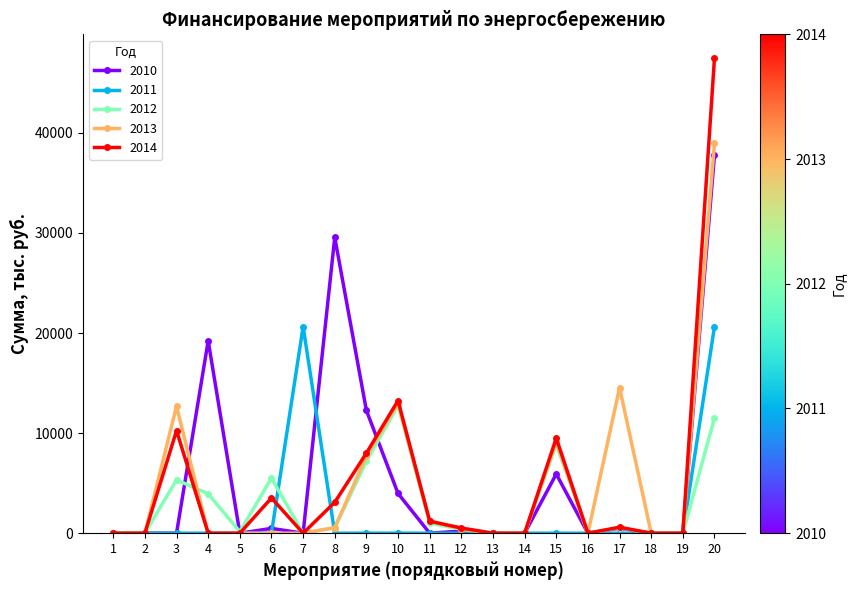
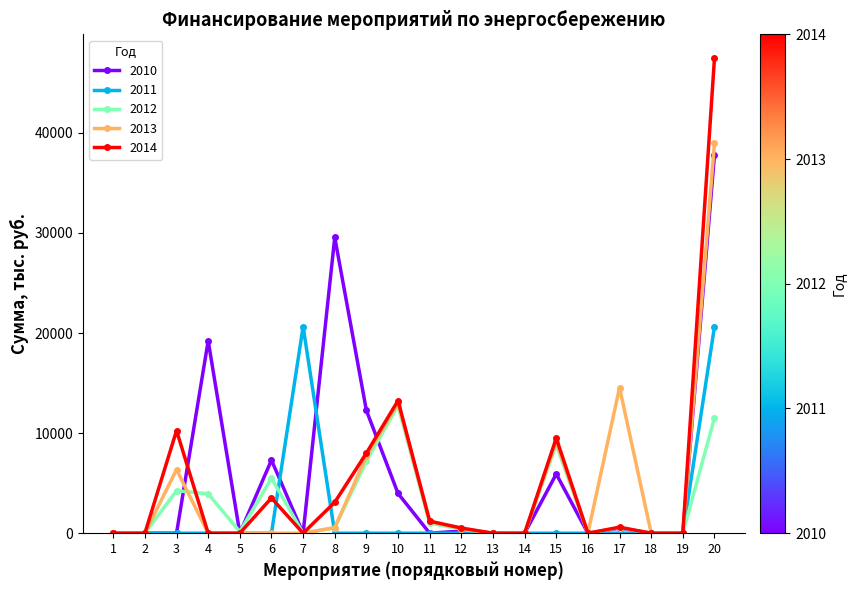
2012, 3: 5300 -> 4200
2013, 3: 12700 -> 6400
2010, 6: 500 -> 7300
